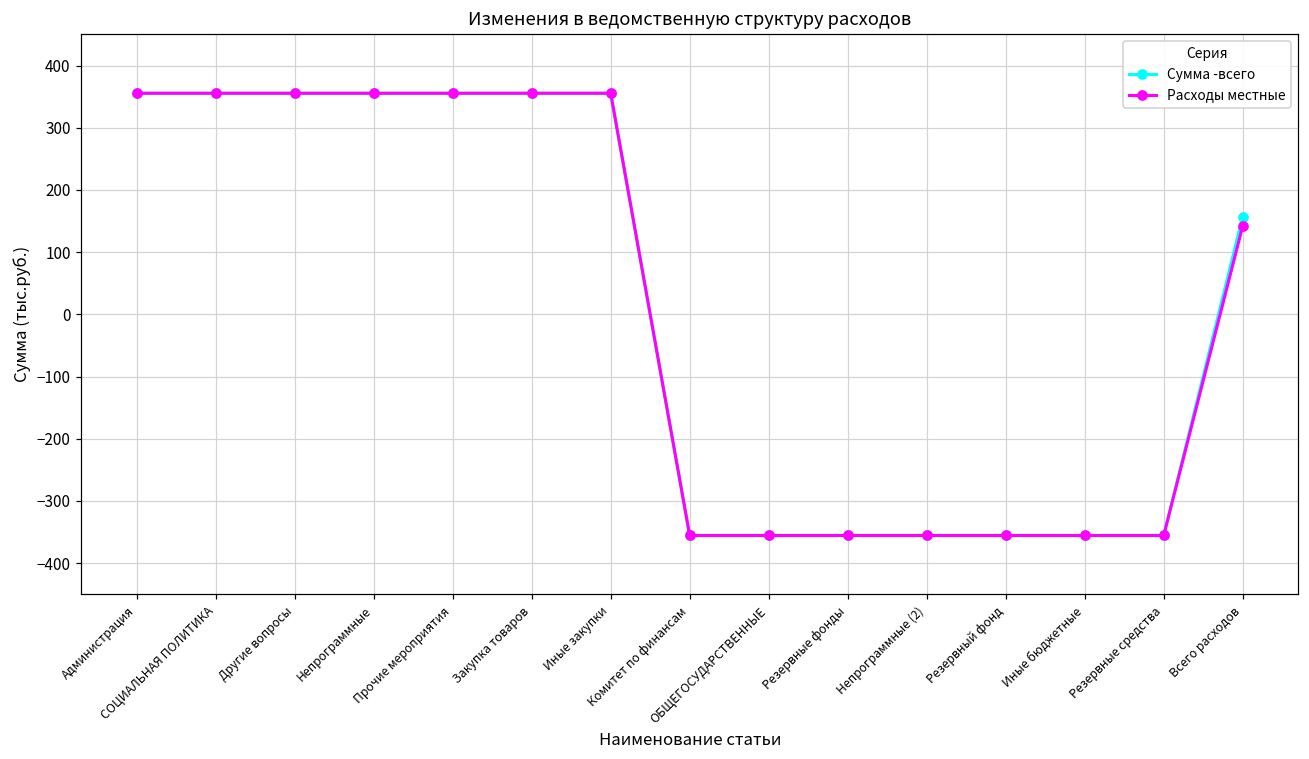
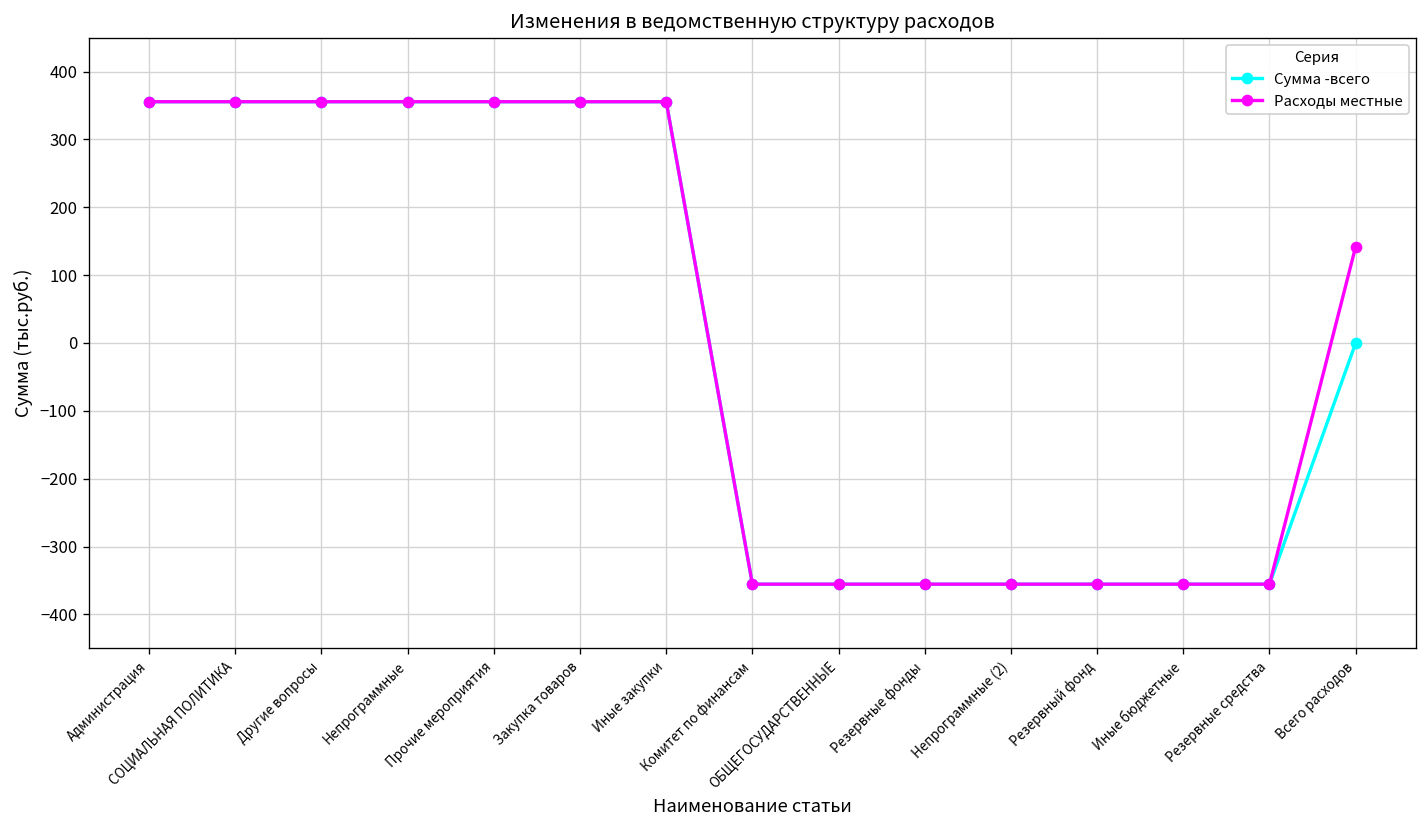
Сумма -всего, Всего расходов: 160 -> 0
